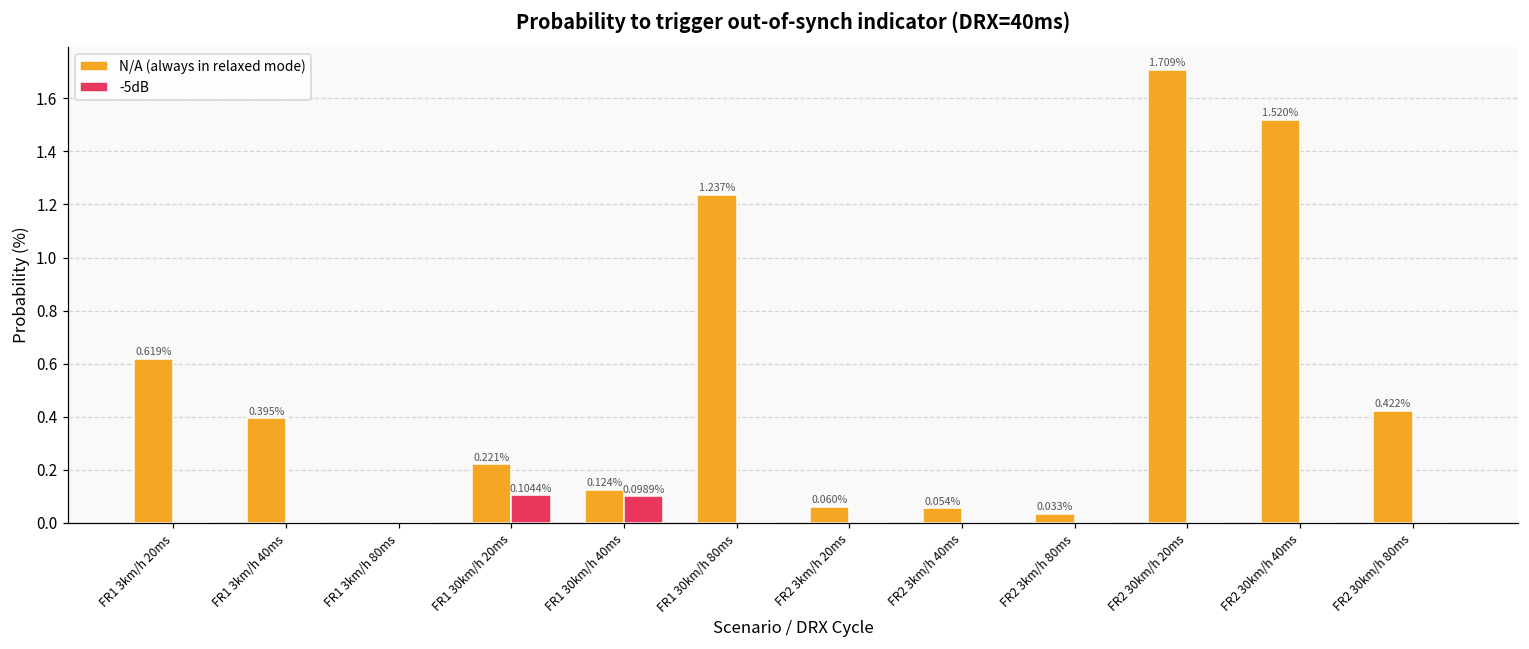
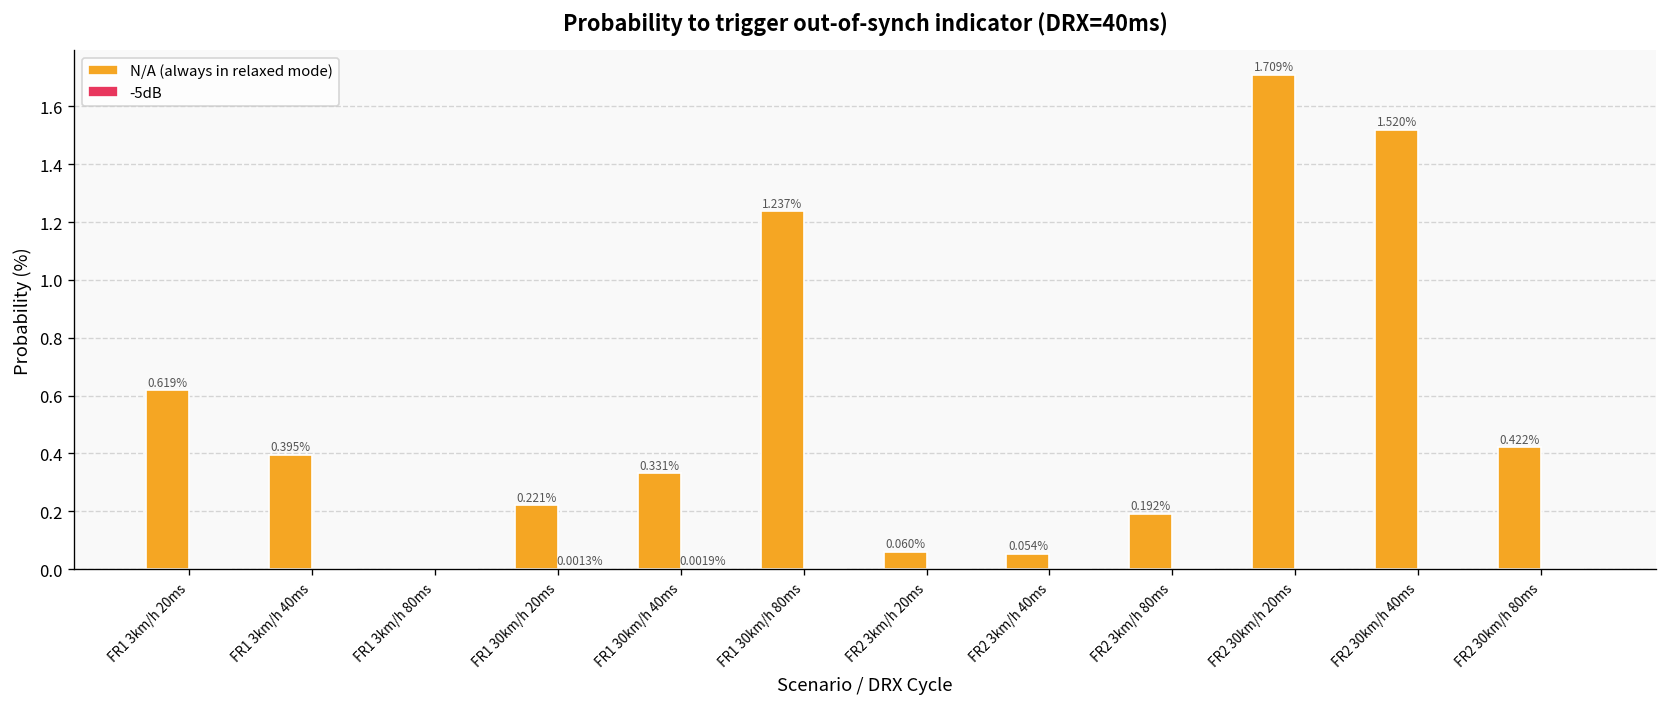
-5dB, FR1 30km/h 20ms: 0.1044% -> 0.0013%
N/A (always in relaxed mode), FR1 30km/h 40ms: 0.124% -> 0.331%
-5dB, FR1 30km/h 40ms: 0.0989% -> 0.0019%
N/A (always in relaxed mode), FR2 3km/h 80ms: 0.033% -> 0.192%
